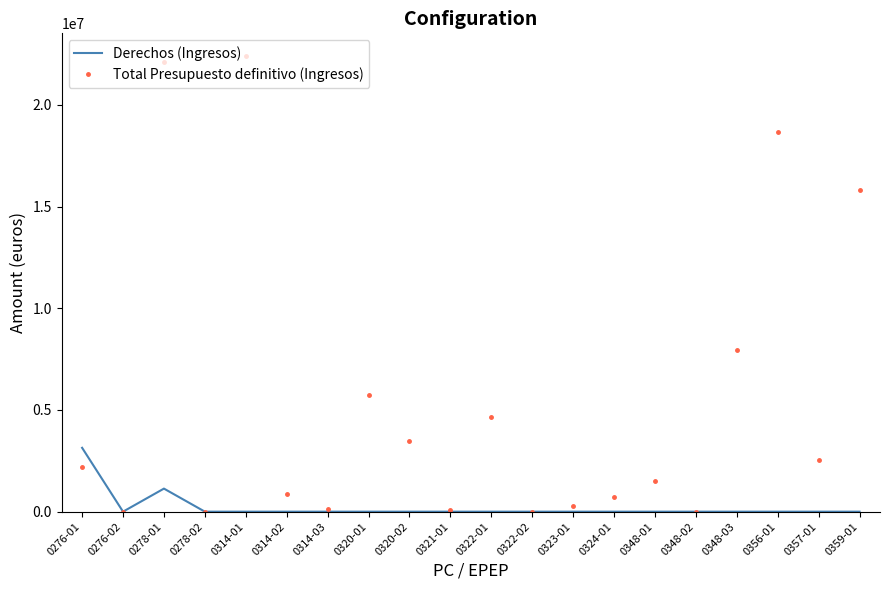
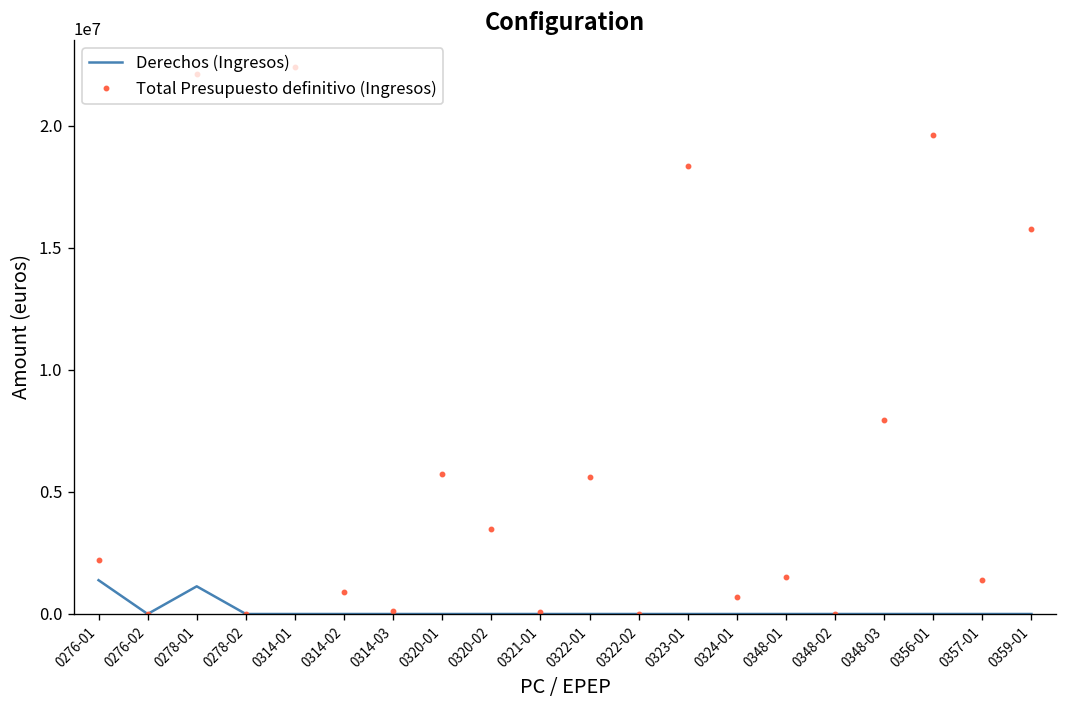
Derechos (Ingresos), 0276-01: 3100000 -> 1400000
Total Presupuesto definitivo (Ingresos), 0322-01: 4700000 -> 5600000
Total Presupuesto definitivo (Ingresos), 0323-01: 300000 -> 18300000
Total Presupuesto definitivo (Ingresos), 0356-01: 18700000 -> 19600000
Total Presupuesto definitivo (Ingresos), 0357-01: 2500000 -> 1400000
